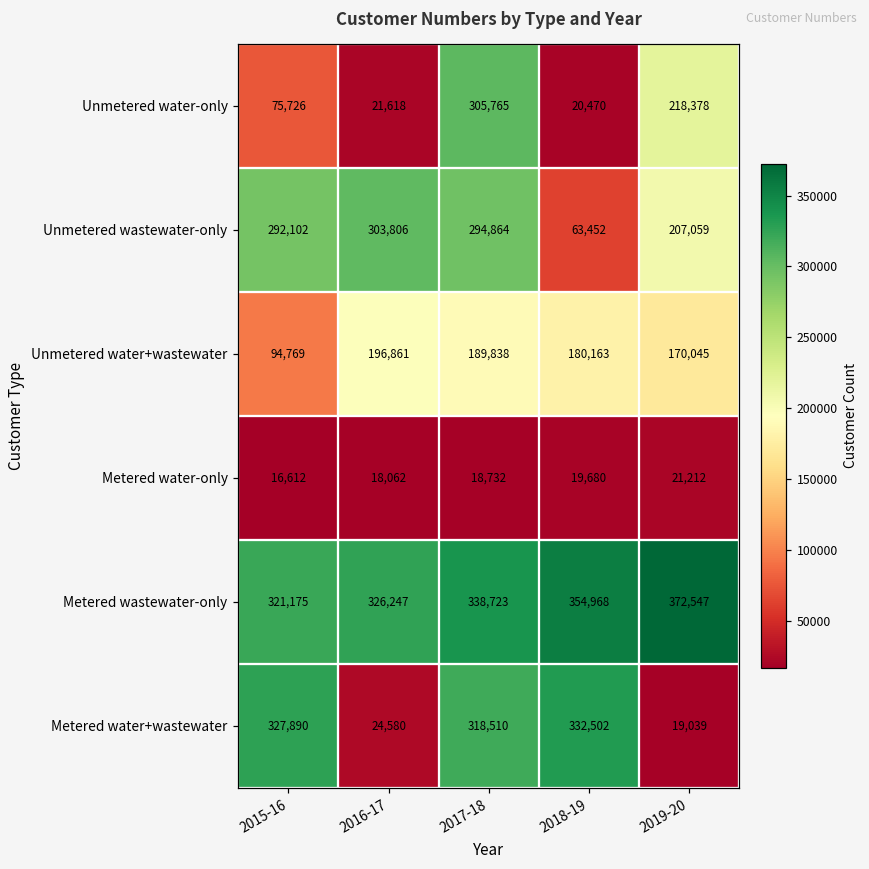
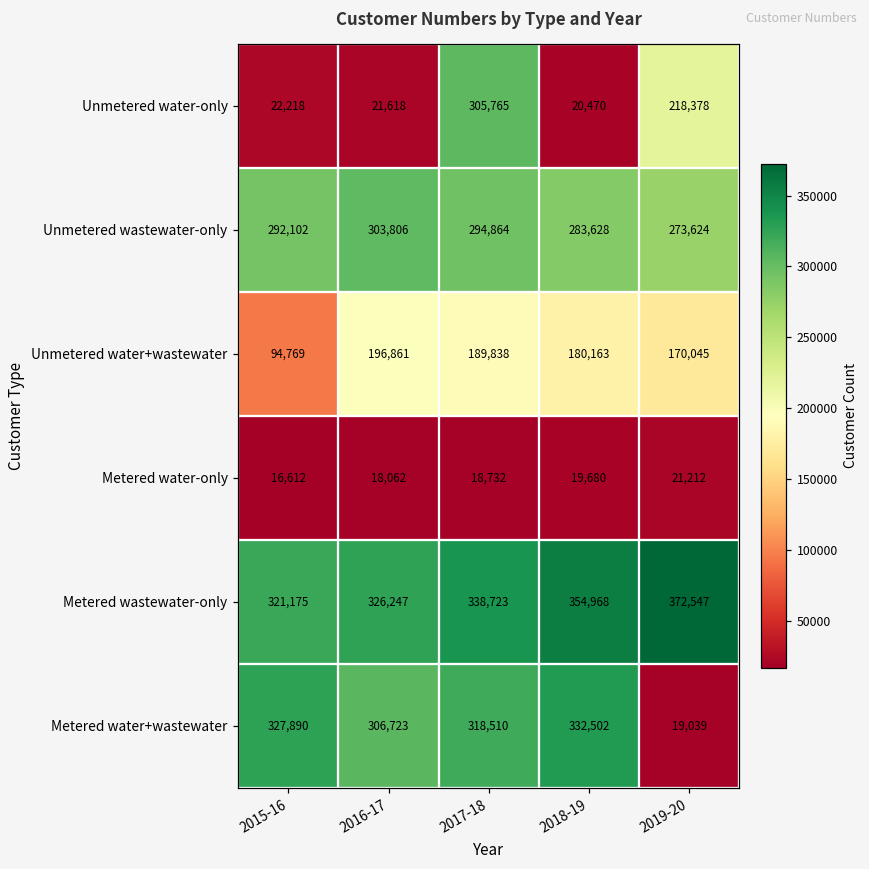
Unmetered water-only, 2015-16: 75,726 -> 22,218
Unmetered wastewater-only, 2018-19: 63,452 -> 283,628
Unmetered wastewater-only, 2019-20: 207,059 -> 273,624
Metered water+wastewater, 2016-17: 24,580 -> 306,723
